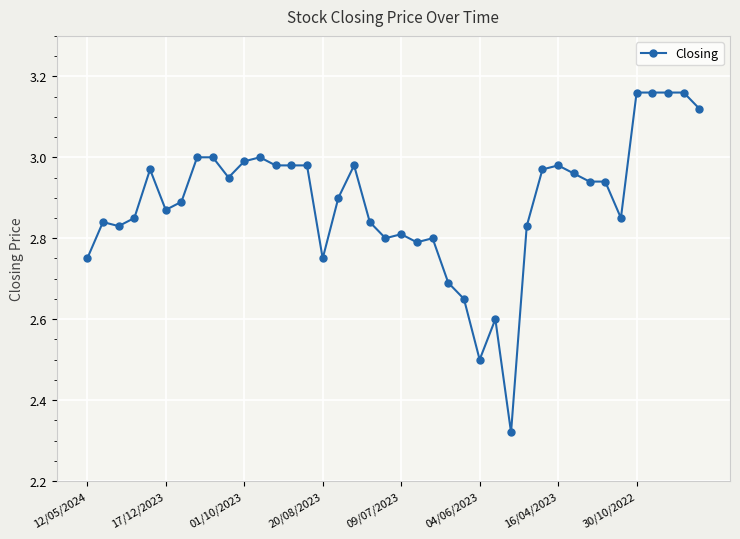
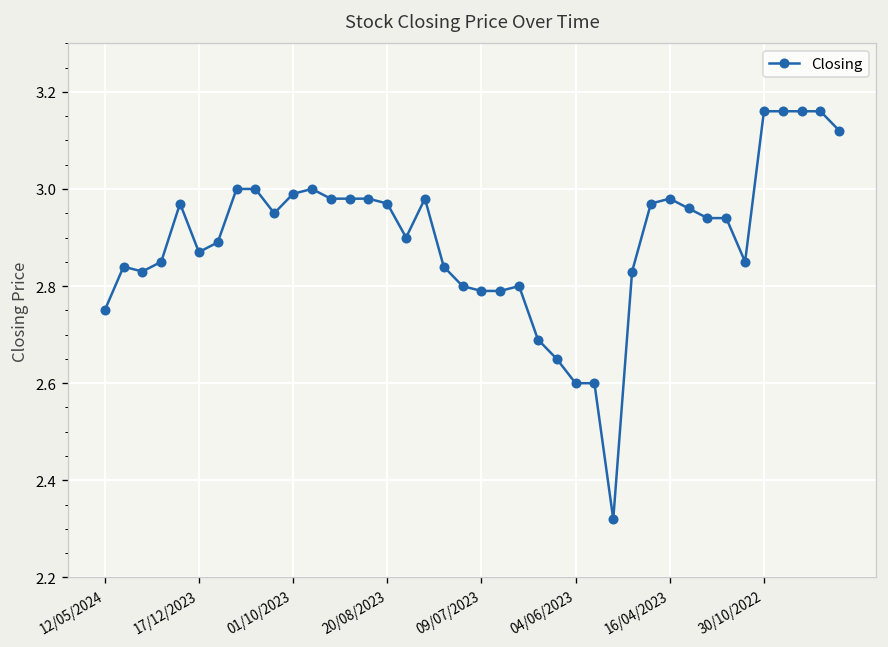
20/08/2023: 2.75 -> 2.97
09/07/2023: 2.81 -> 2.79
04/06/2023: 2.5 -> 2.6
